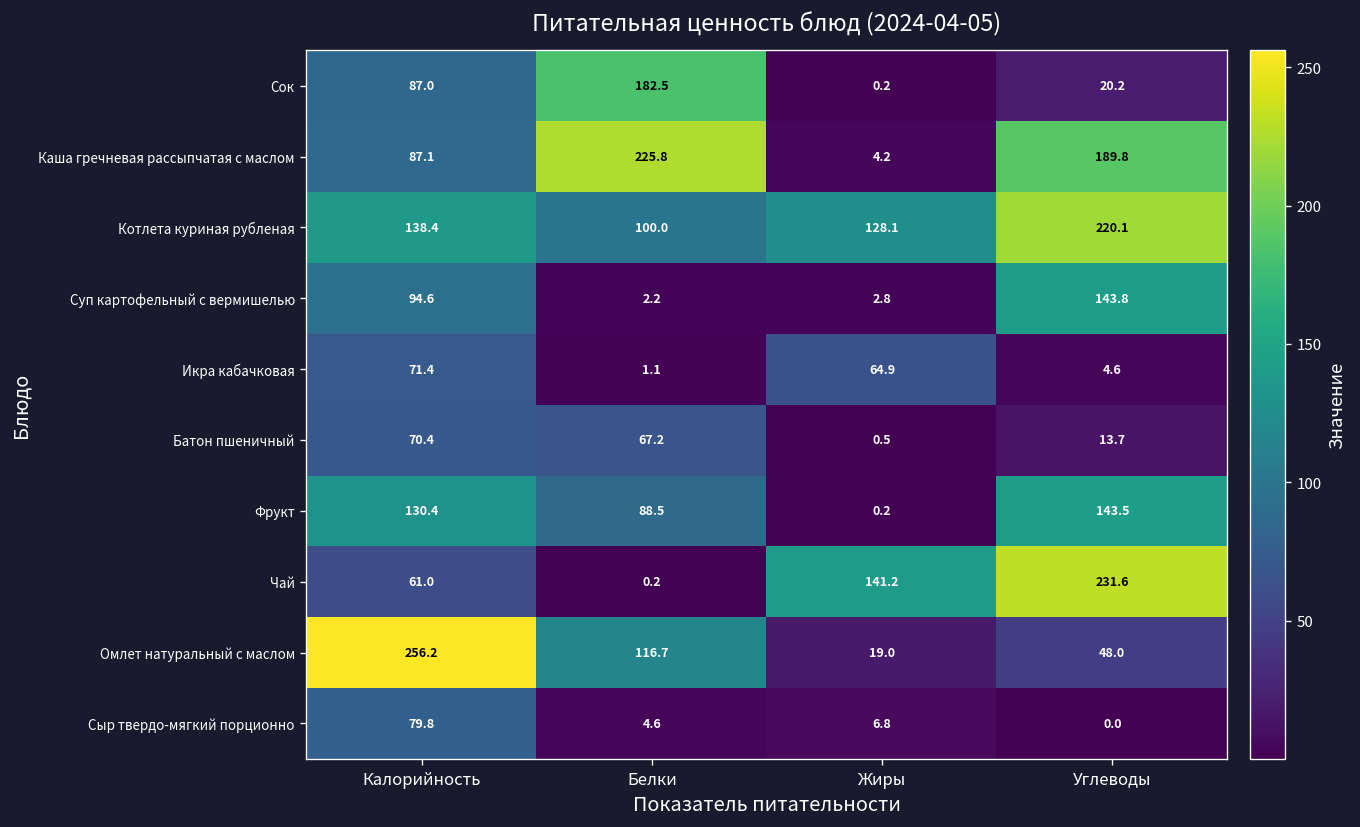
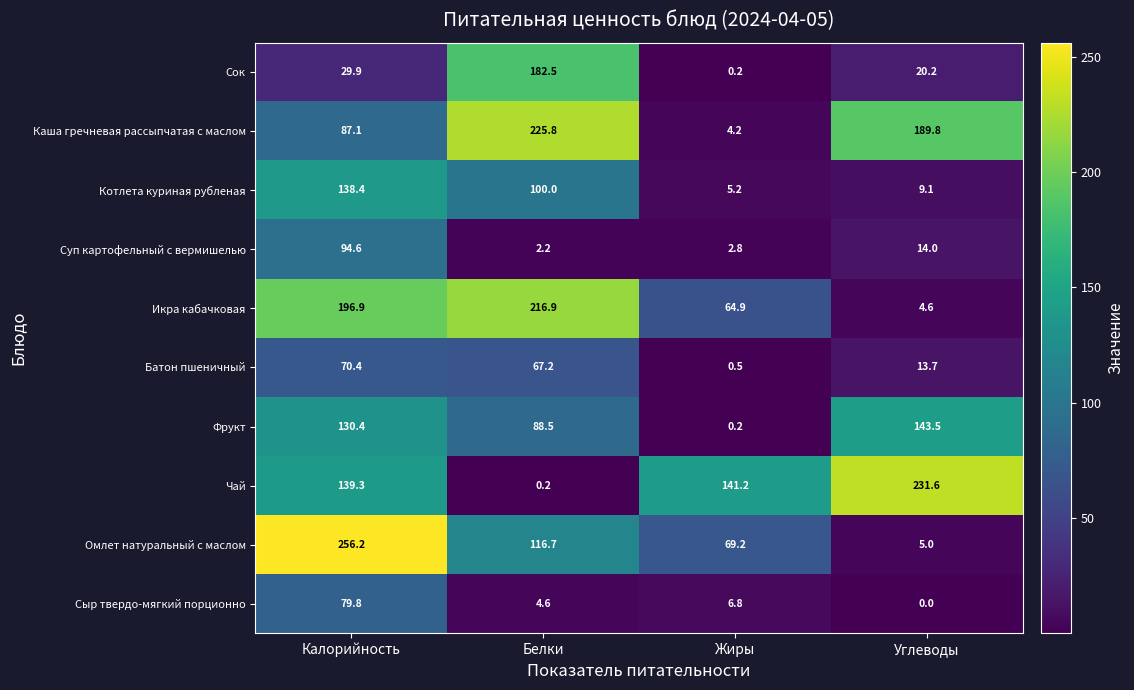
Сок, Калорийность: 87.0 -> 29.9
Котлета куриная рубленая, Жиры: 128.1 -> 5.2
Котлета куриная рубленая, Углеводы: 220.1 -> 9.1
Суп картофельный с вермишелью, Углеводы: 143.8 -> 14.0
Икра кабачковая, Калорийность: 71.4 -> 196.9
Икра кабачковая, Белки: 1.1 -> 216.9
Чай, Калорийность: 61.0 -> 139.3
Омлет натуральный с маслом, Жиры: 19.0 -> 69.2
Омлет натуральный с маслом, Углеводы: 48.0 -> 5.0
